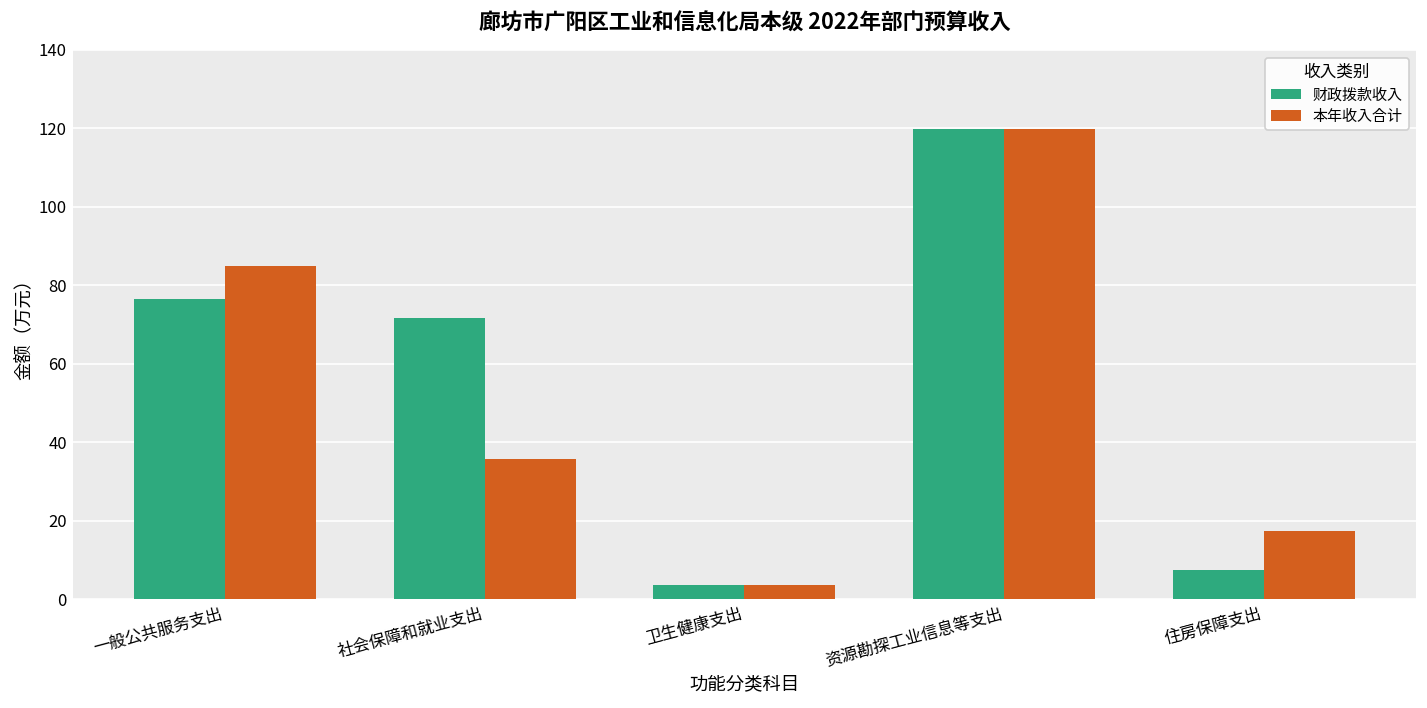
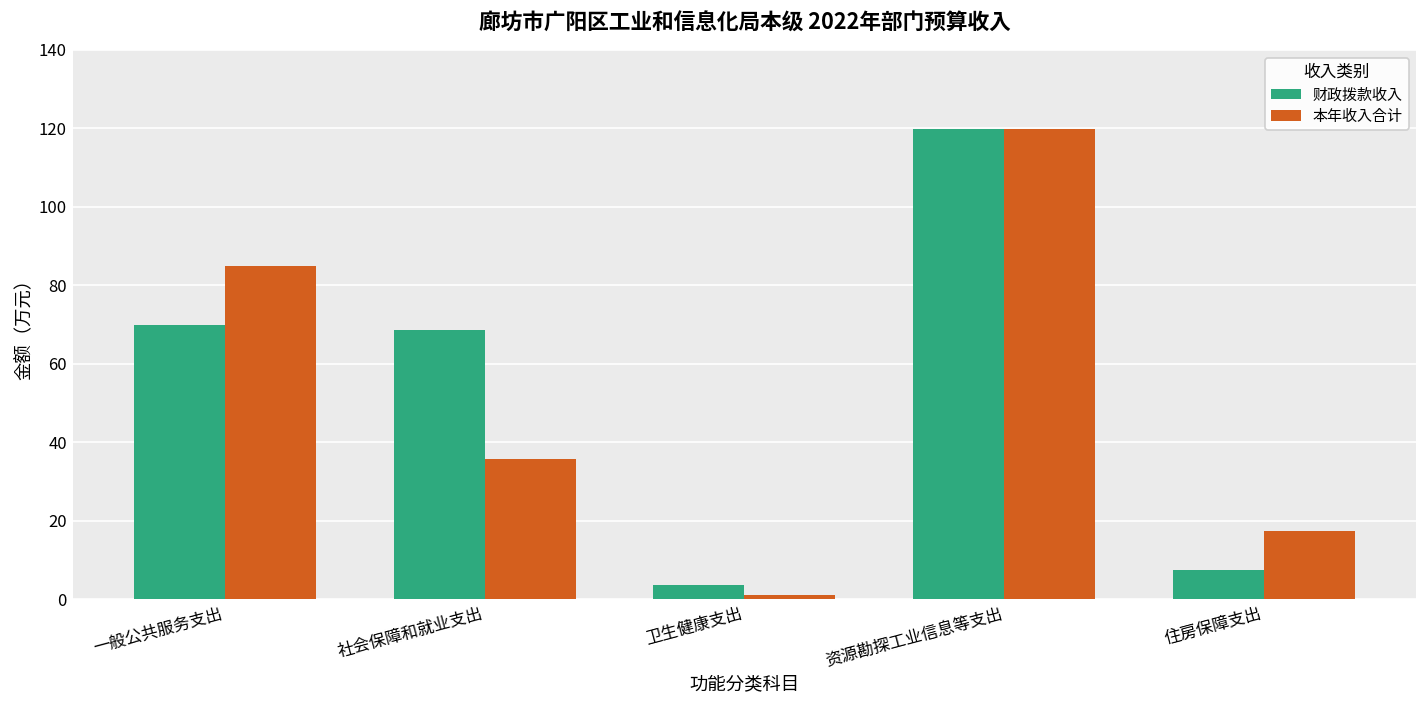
财政拨款收入, 一般公共服务支出: 77 -> 70
财政拨款收入, 社会保障和就业支出: 72 -> 69
本年收入合计, 卫生健康支出: 4 -> 1
